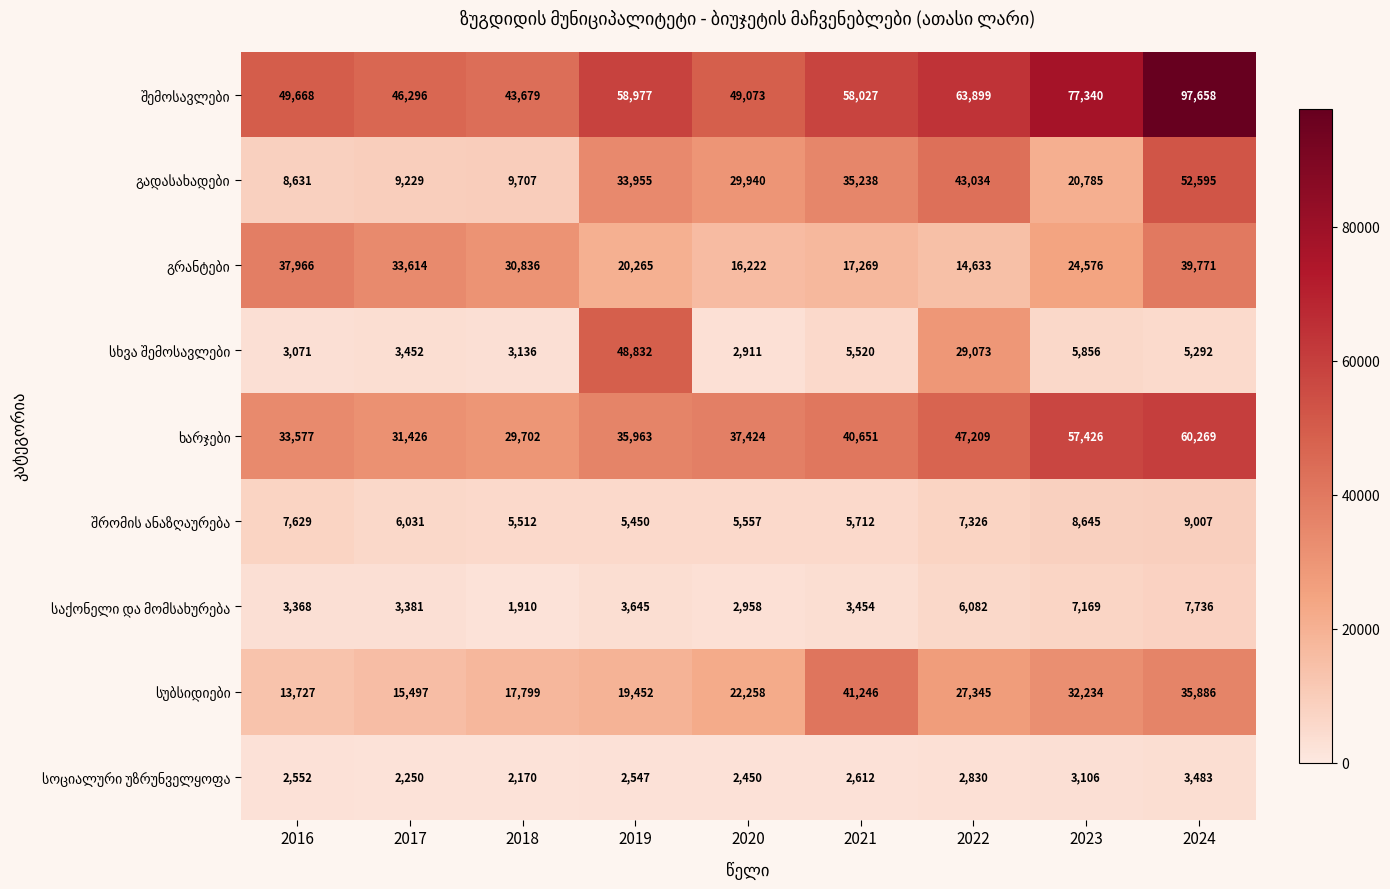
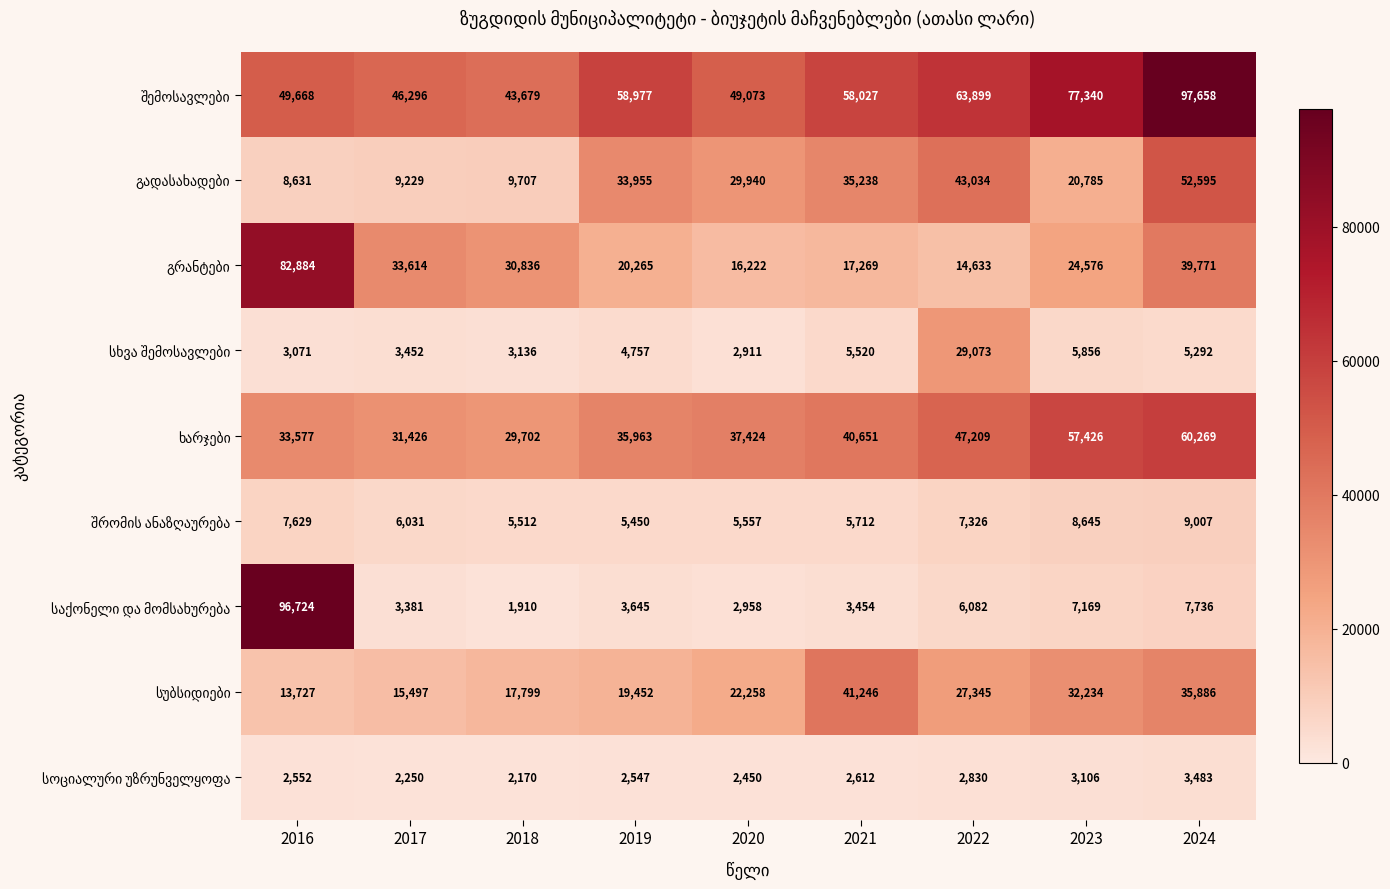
გრანტები, 2016: 37,966 -> 82,884
სხვა შემოსავლები, 2019: 48,832 -> 4,757
საქონელი და მომსახურება, 2016: 3,368 -> 96,724
